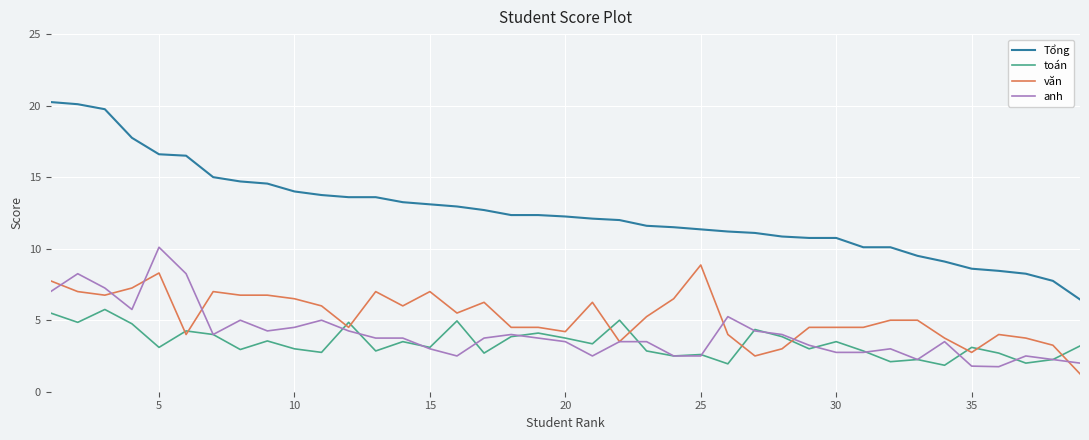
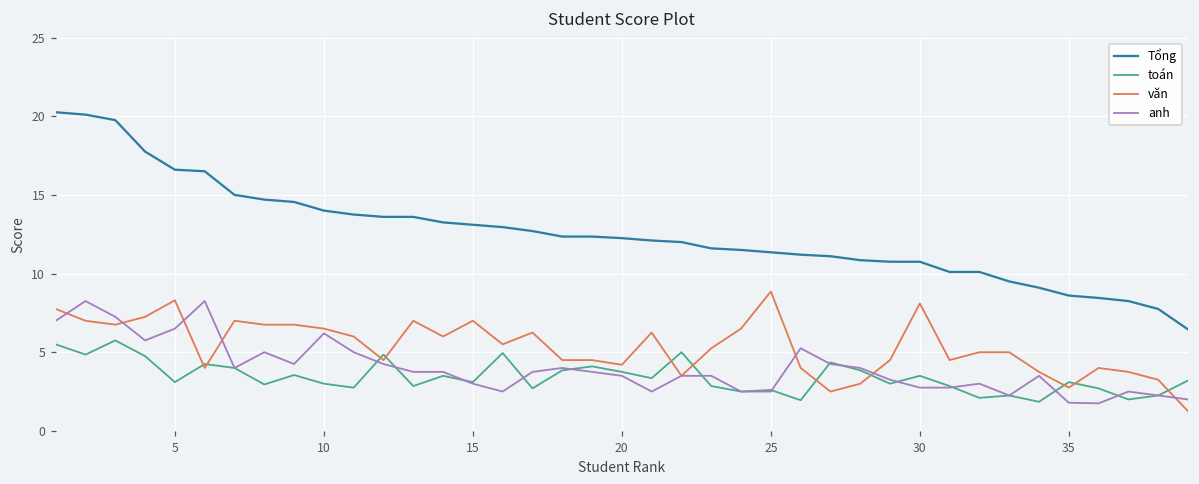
anh, 5: 10.1 -> 6.5
anh, 10: 4.5 -> 6.2
văn, 30: 4.5 -> 8.1
